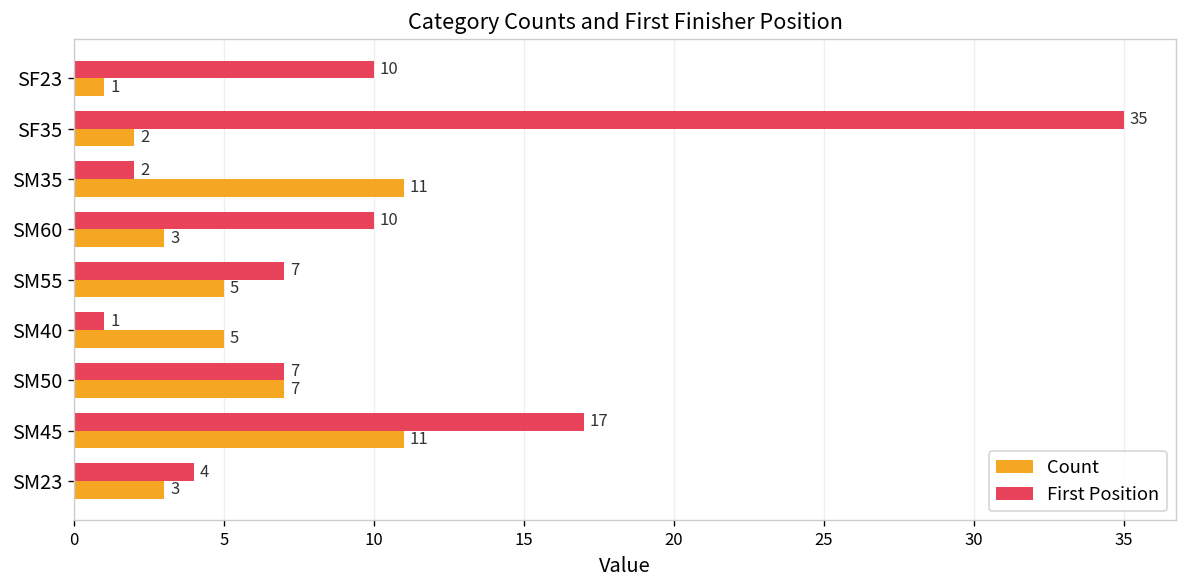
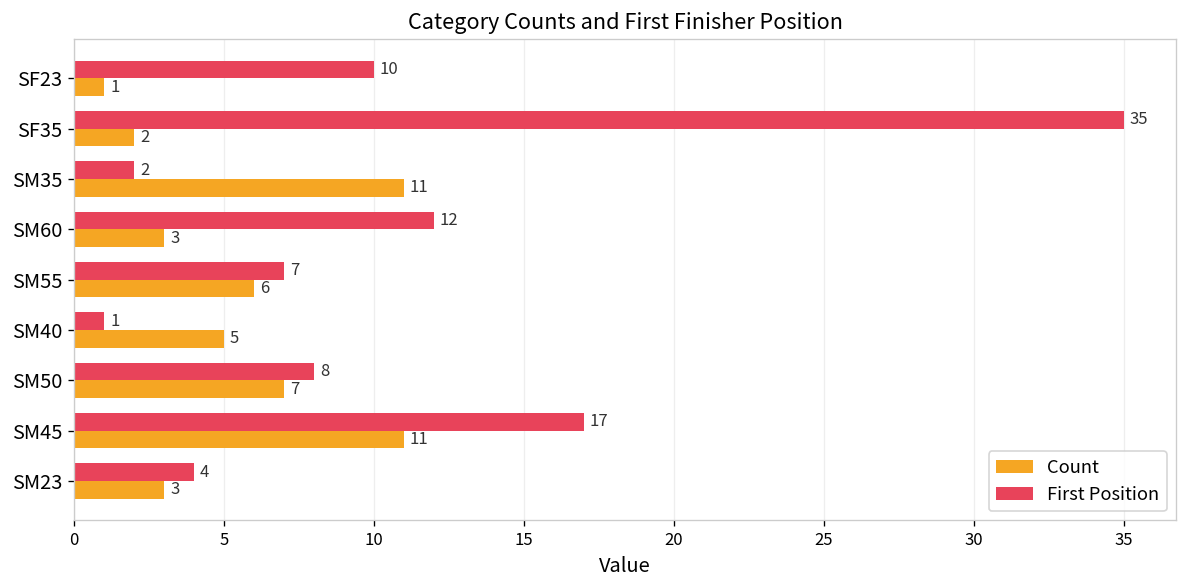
First Position, SM60: 10 -> 12
Count, SM55: 5 -> 6
First Position, SM50: 7 -> 8
